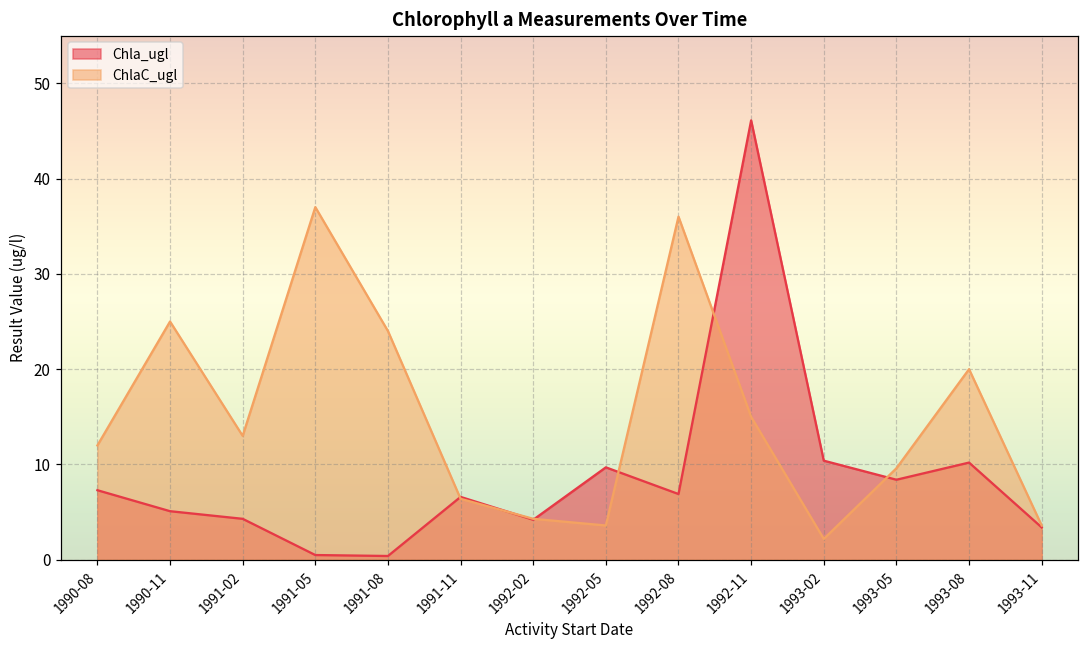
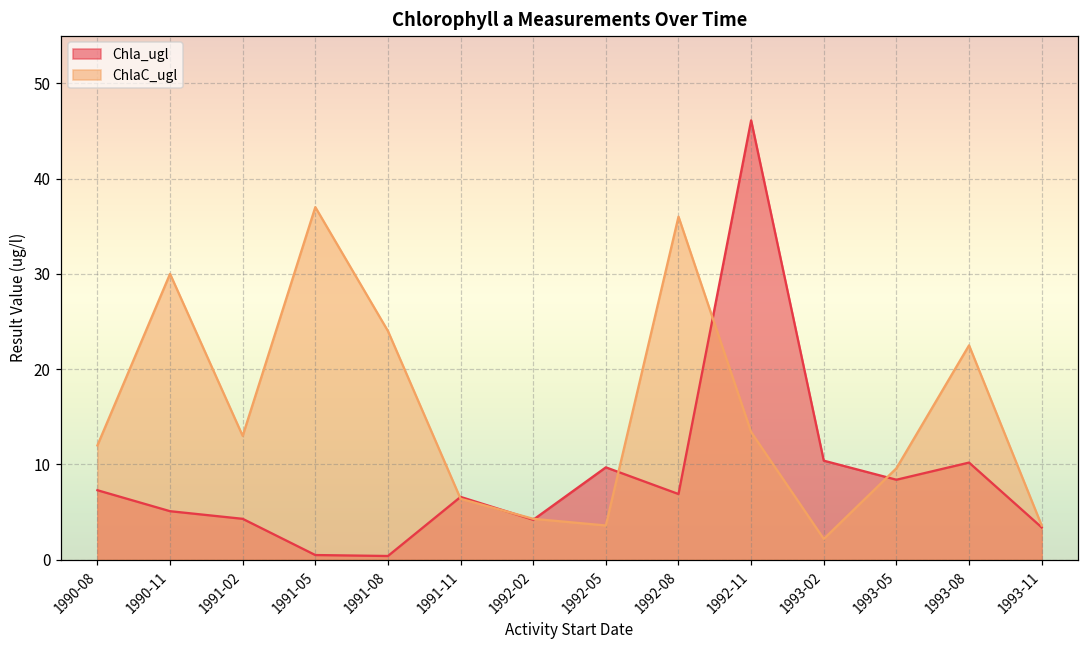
ChlaC_ugl, 1990-11: 25 -> 30
ChlaC_ugl, 1992-11: 15 -> 13
ChlaC_ugl, 1993-08: 20 -> 23
